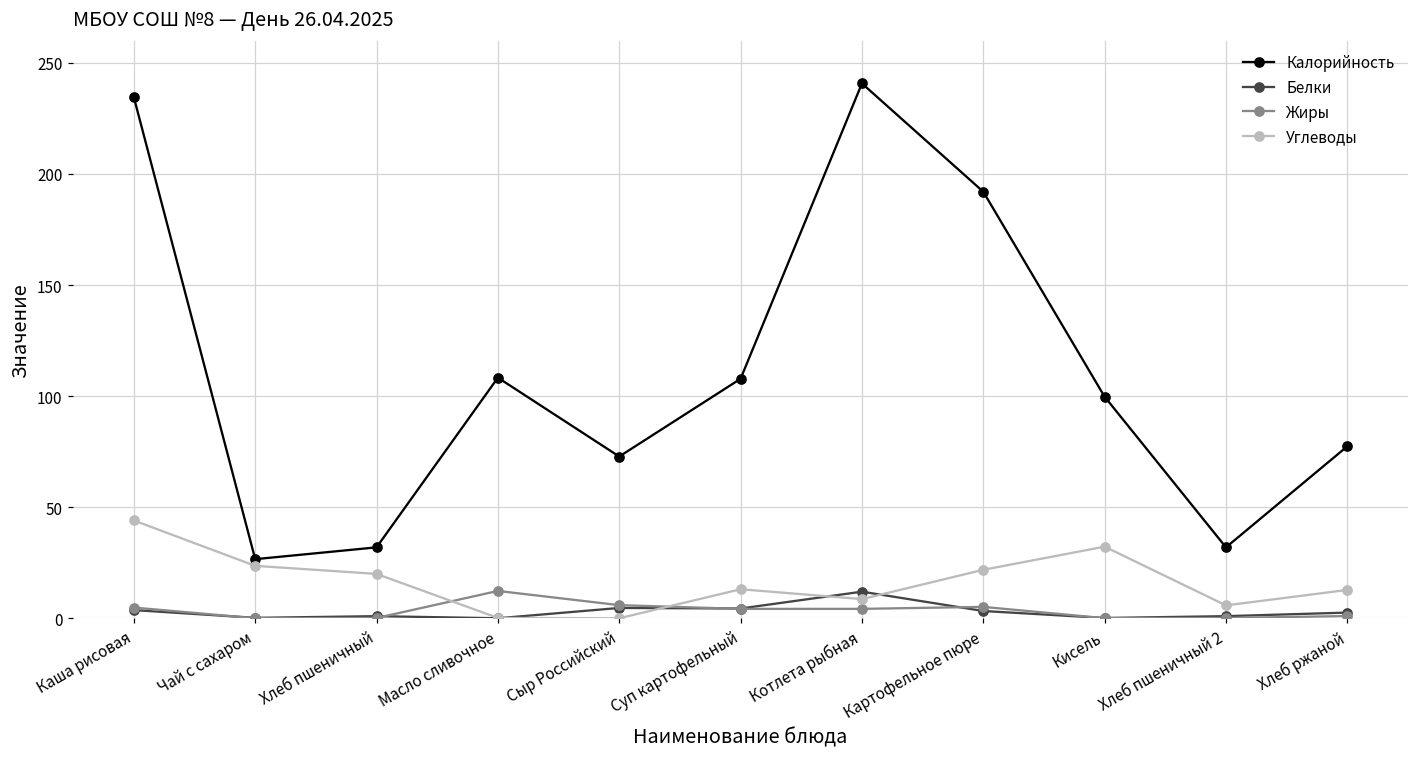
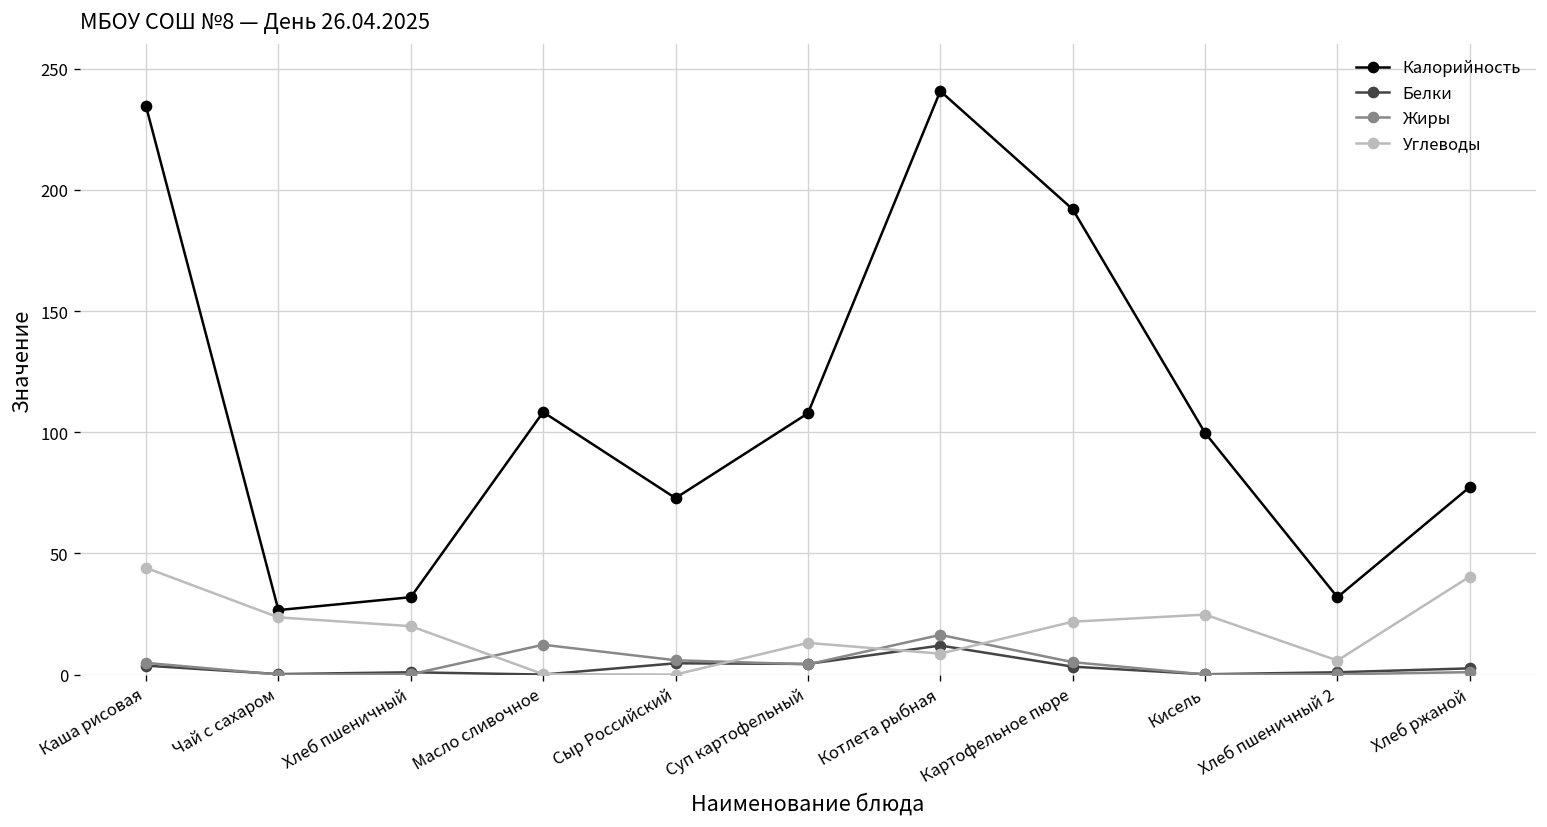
Жиры, Котлета рыбная: 4 -> 16
Углеводы, Кисель: 32 -> 25
Углеводы, Хлеб ржаной: 13 -> 40
